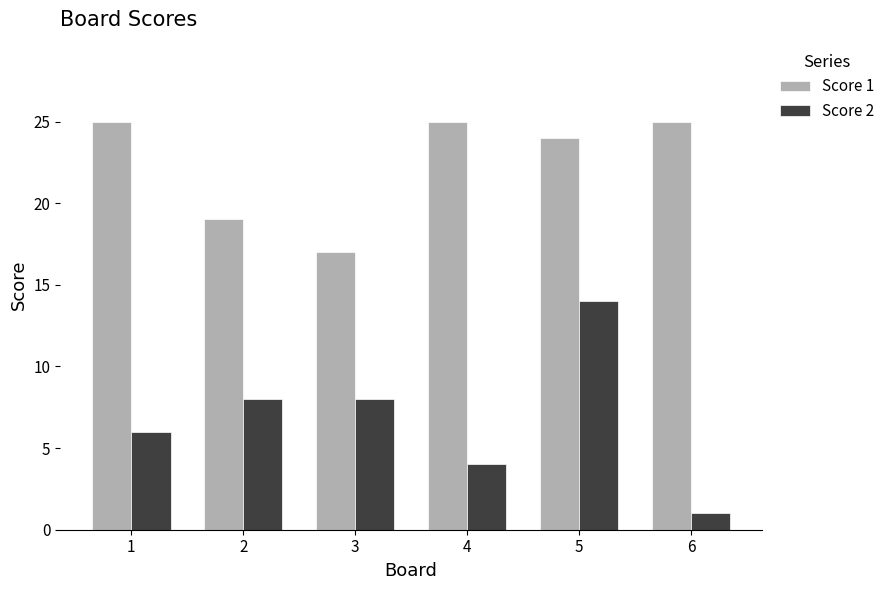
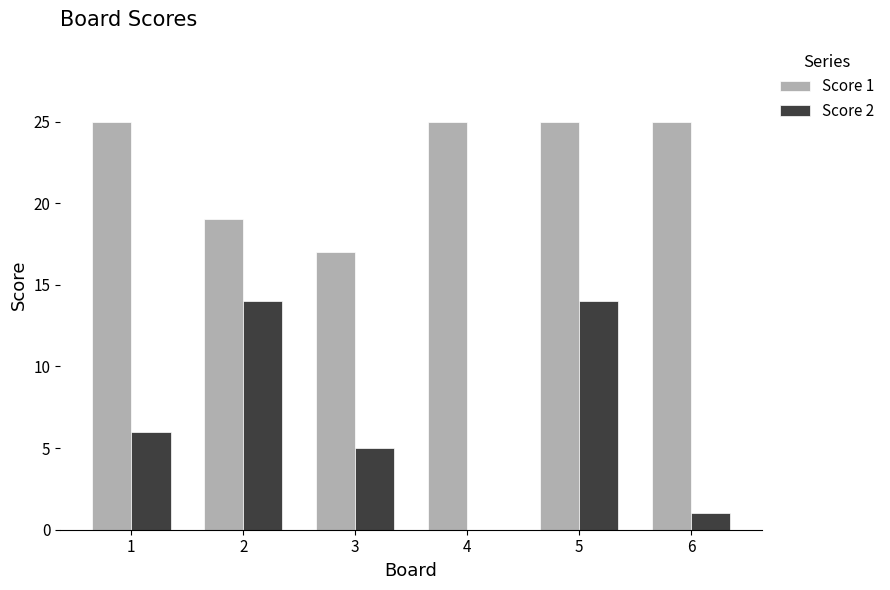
Score 2, 2: 8 -> 14
Score 2, 3: 8 -> 5
Score 2, 4: 4 -> 0
Score 1, 5: 24 -> 25
